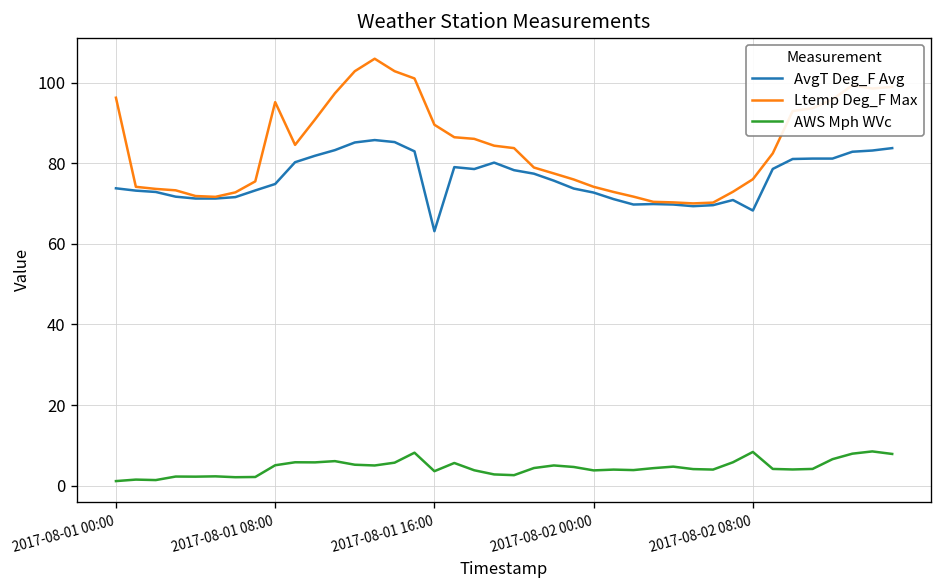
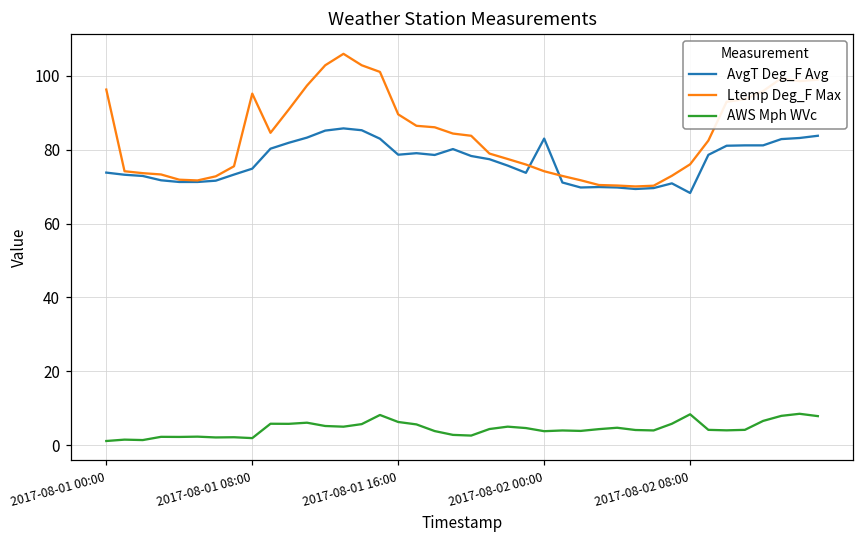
AWS Mph WVc, 2017-08-01 08:00: 5 -> 2
AvgT Deg_F Avg, 2017-08-01 16:00: 63 -> 79
AWS Mph WVc, 2017-08-01 16:00: 4 -> 6
AvgT Deg_F Avg, 2017-08-02 00:00: 73 -> 83
